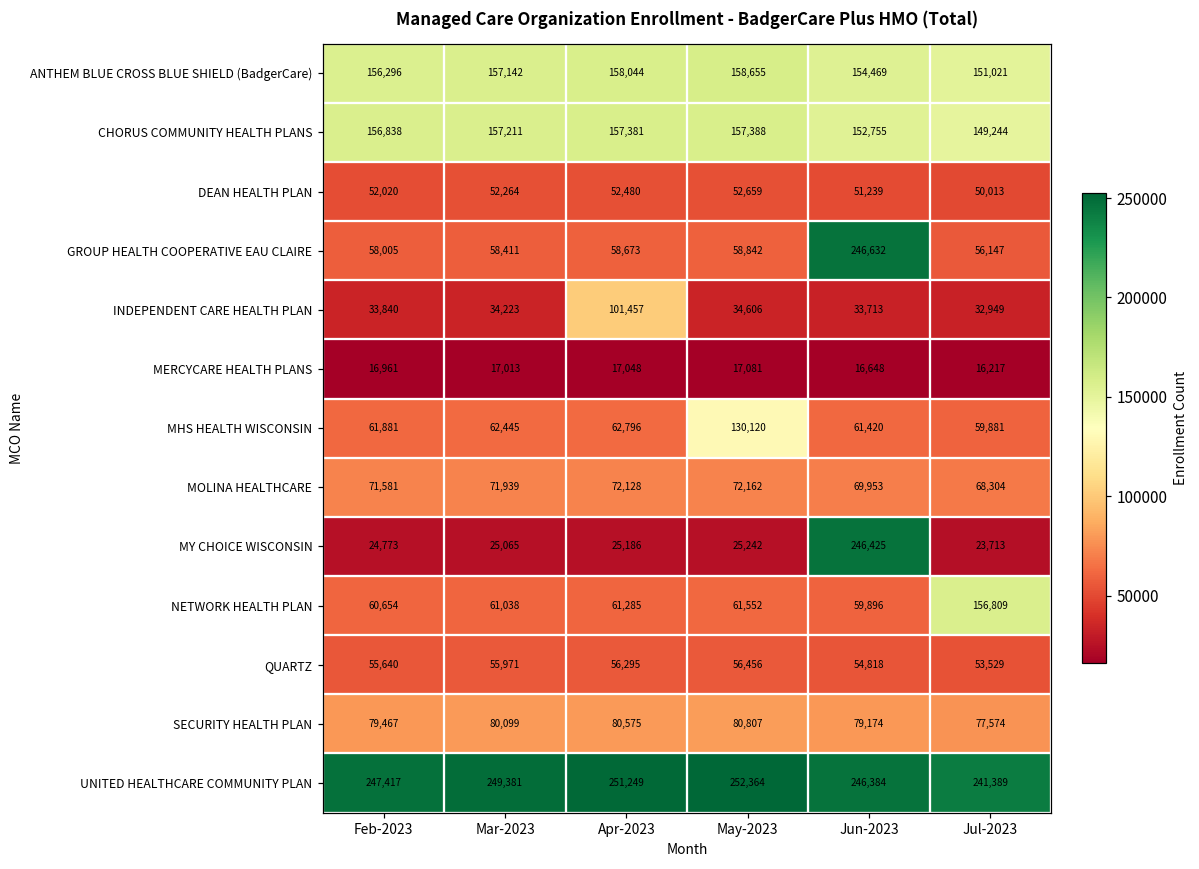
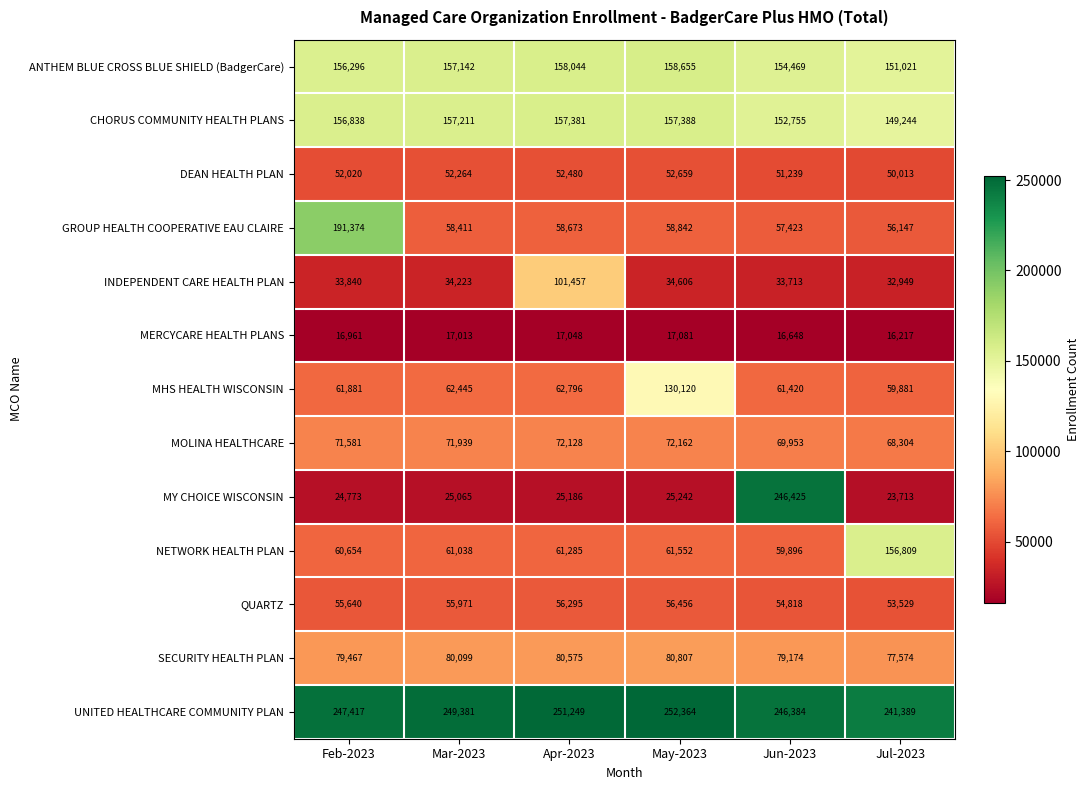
GROUP HEALTH COOPERATIVE EAU CLAIRE, Feb-2023: 58,005 -> 191,374
GROUP HEALTH COOPERATIVE EAU CLAIRE, Jun-2023: 246,632 -> 57,423
